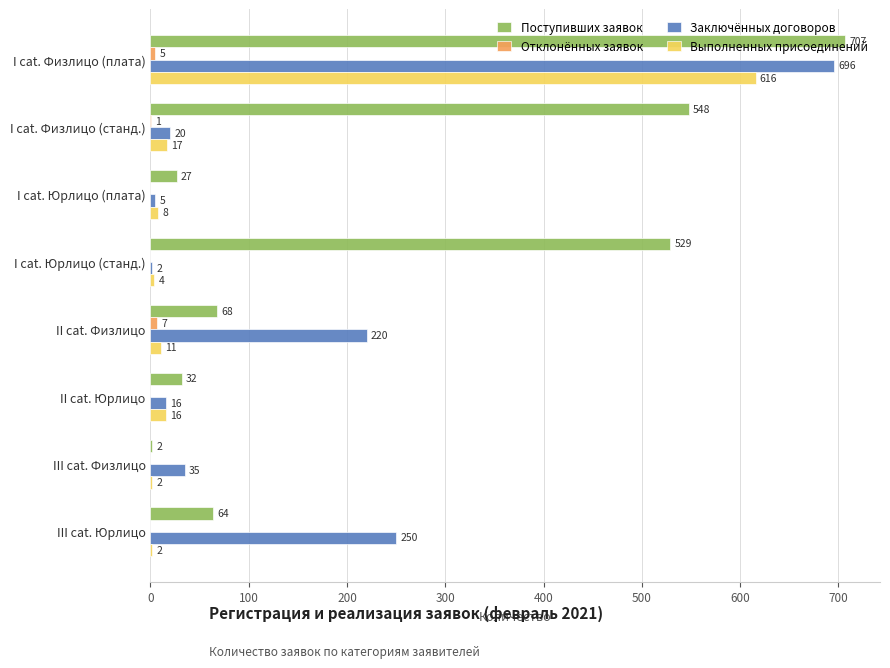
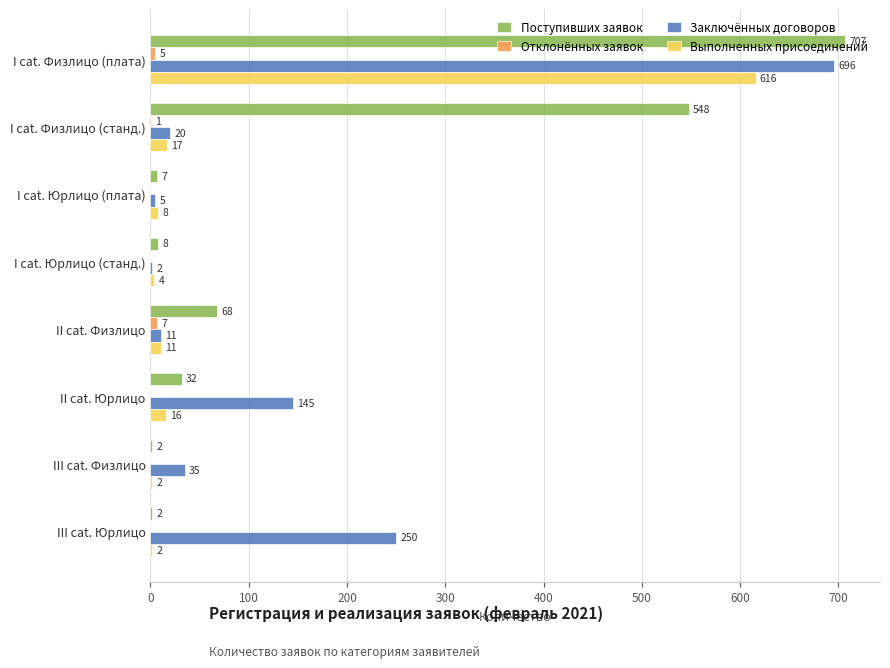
Поступивших заявок, I cat. Юрлицо (плата): 27 -> 7
Поступивших заявок, I cat. Юрлицо (станд.): 529 -> 8
Заключённых договоров, II cat. Физлицо: 220 -> 11
Заключённых договоров, II cat. Юрлицо: 16 -> 145
Поступивших заявок, III cat. Юрлицо: 64 -> 2
